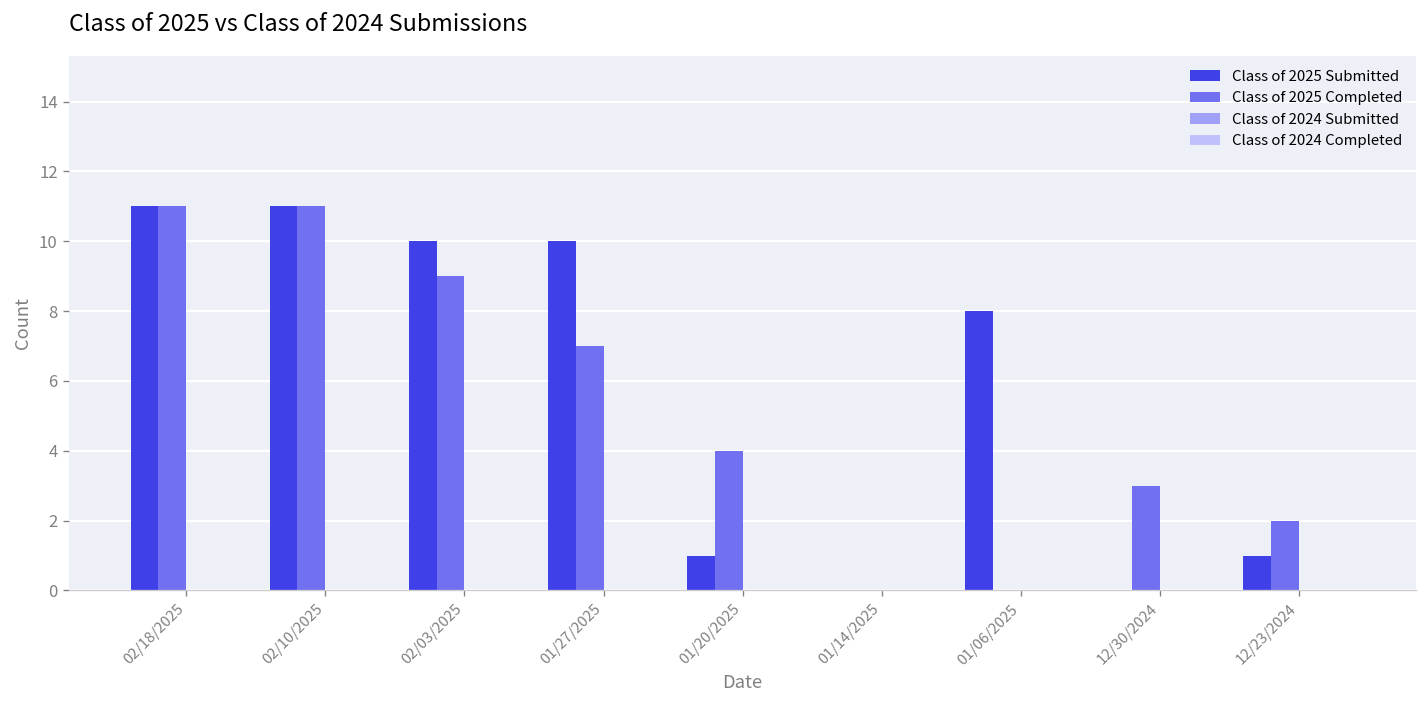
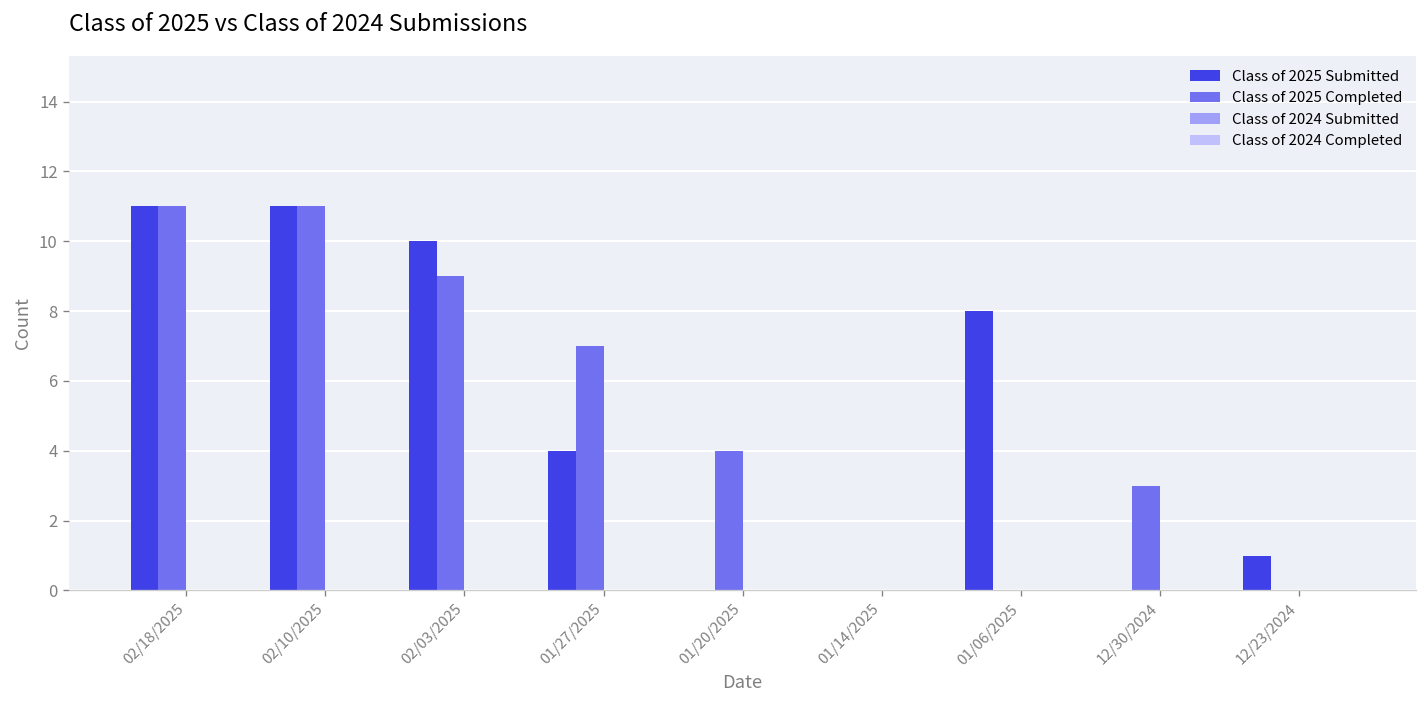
Class of 2025 Submitted, 01/27/2025: 10 -> 4
Class of 2025 Submitted, 01/20/2025: 1 -> 0
Class of 2025 Completed, 12/23/2024: 2 -> 0
